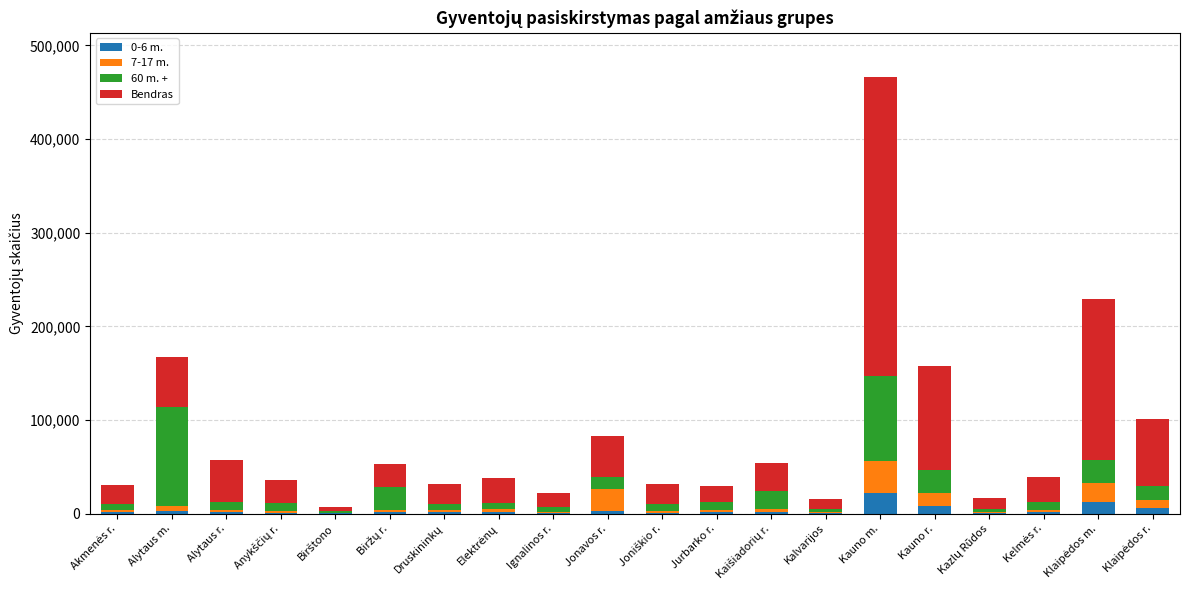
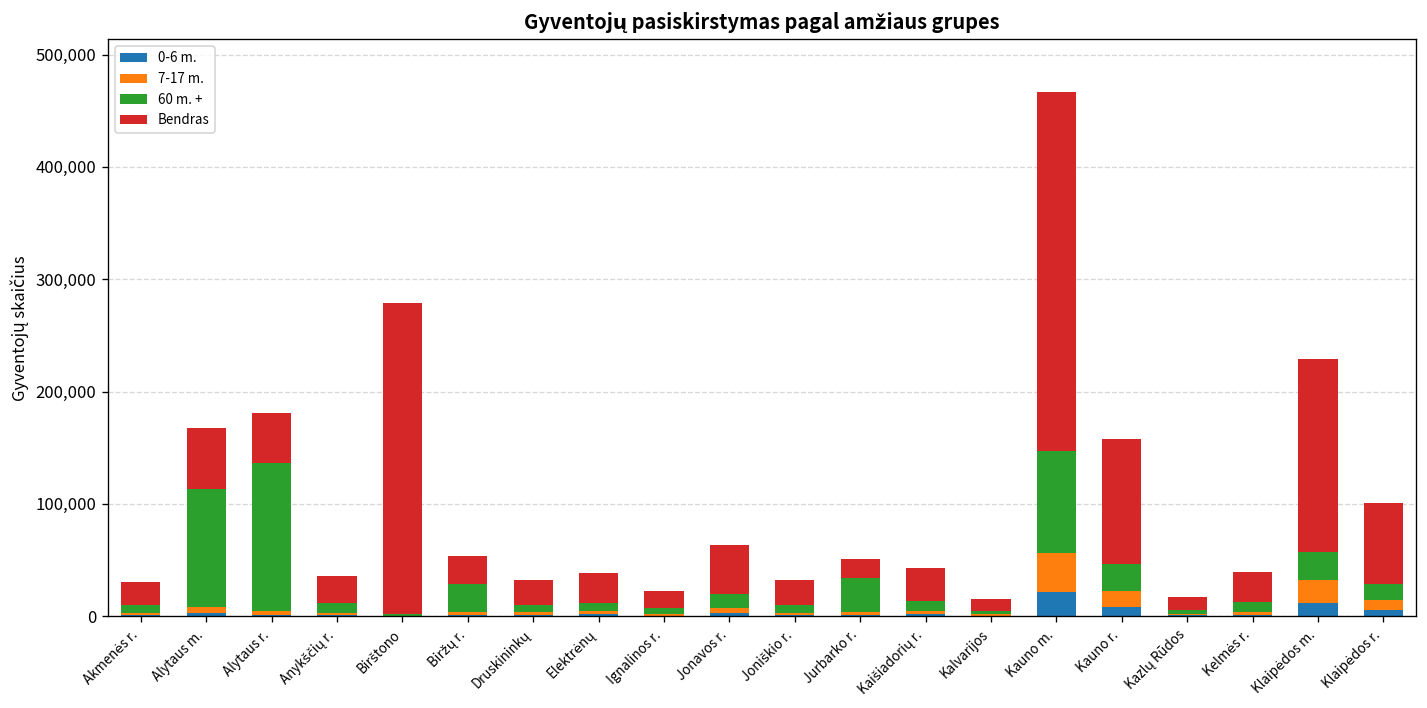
60 m. +, Alytaus r.: 10,000 -> 130,000
Bendras, Birštono: 0 -> 280,000
7-17 m., Jonavos r.: 20,000 -> 0
60 m. +, Jurbarko r.: 10,000 -> 30,000
60 m. +, Kaišiadorių r.: 20,000 -> 10,000
